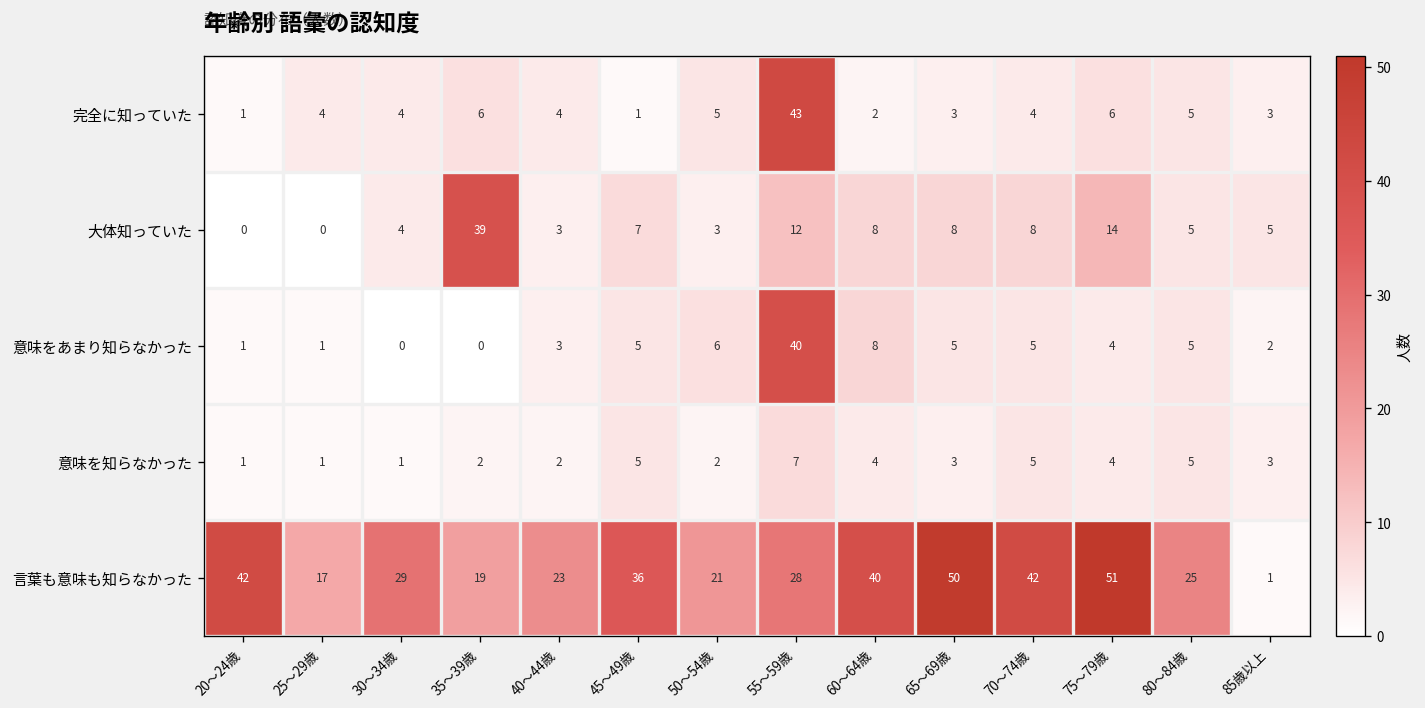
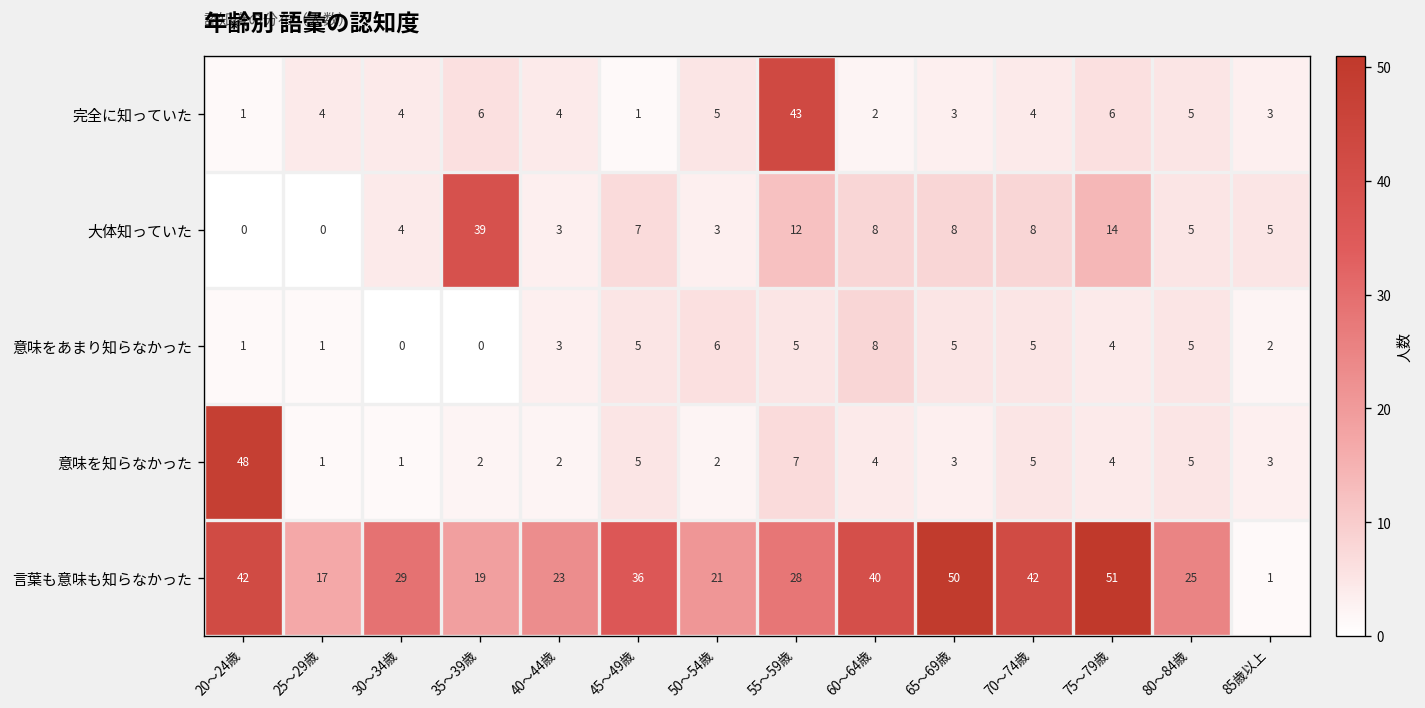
意味をあまり知らなかった, 55～59歳: 40 -> 5
意味を知らなかった, 20～24歳: 1 -> 48
